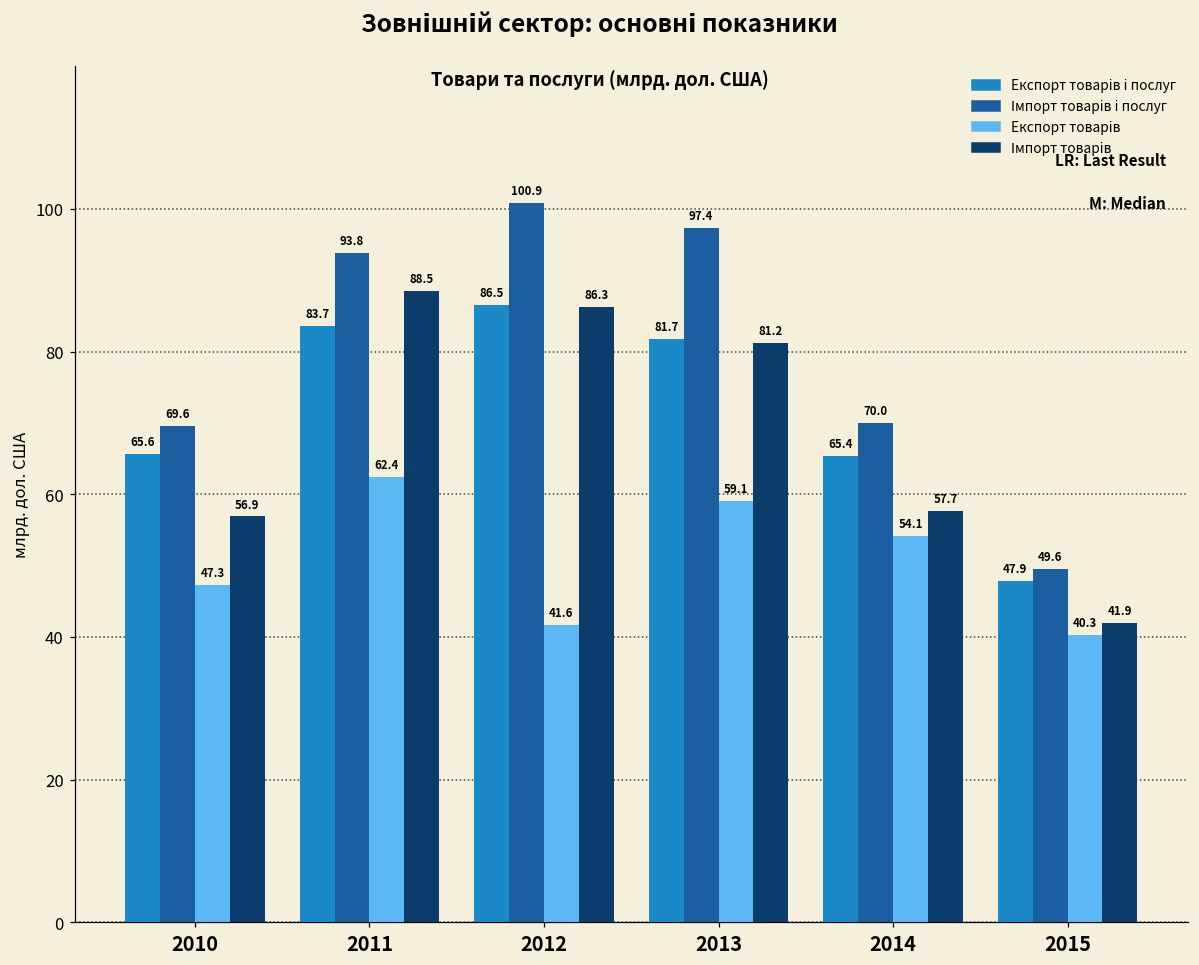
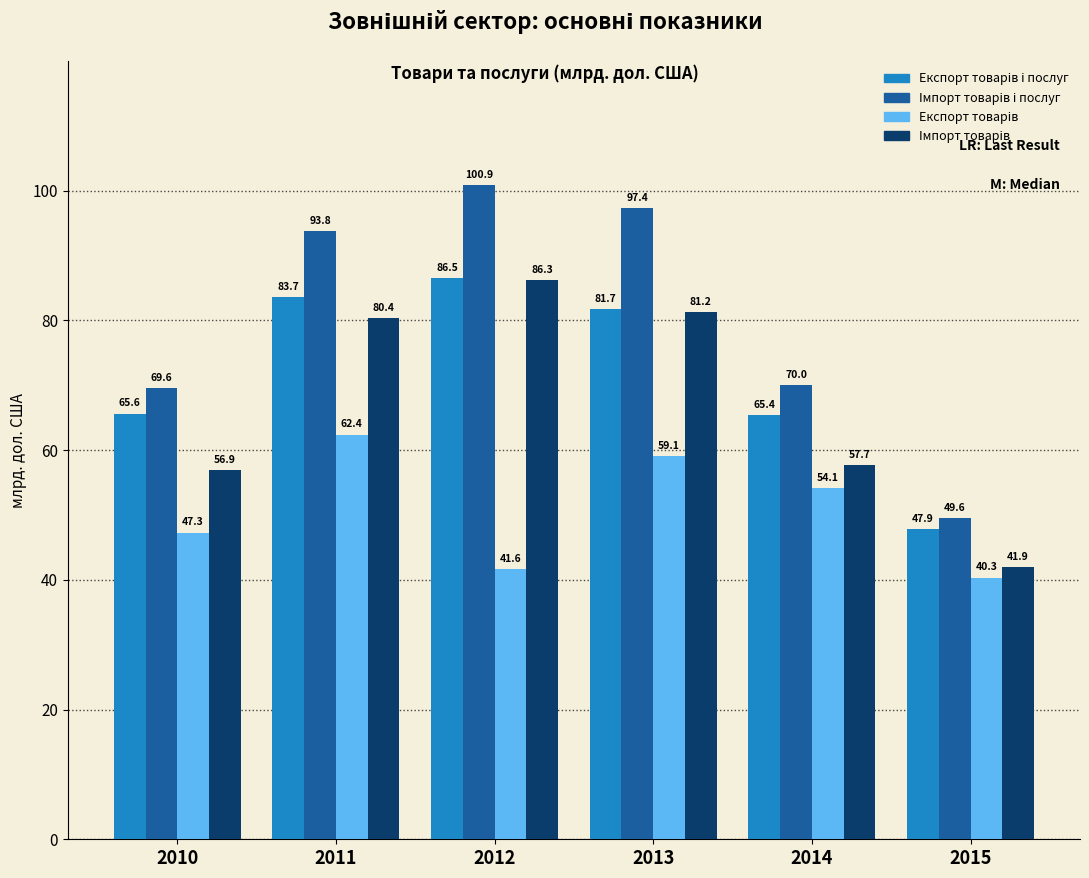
Імпорт товарів, 2011: 88.5 -> 80.4
